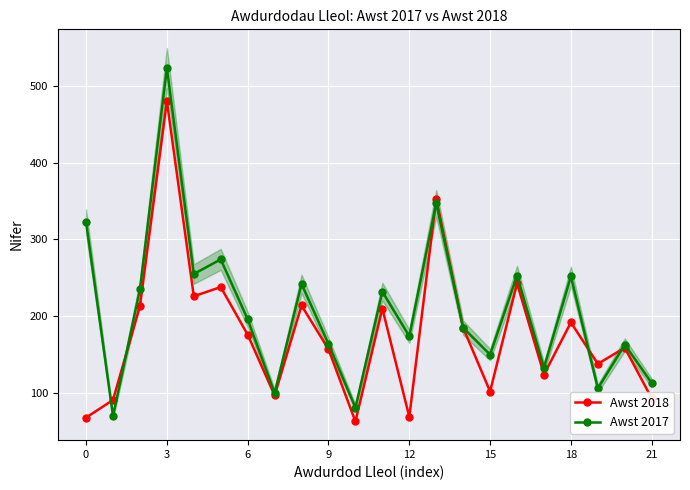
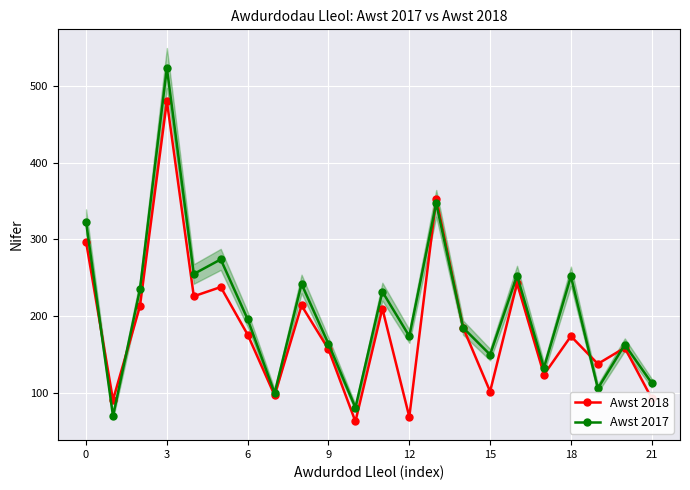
Awst 2018, 0: 70 -> 300
Awst 2018, 18: 190 -> 170
